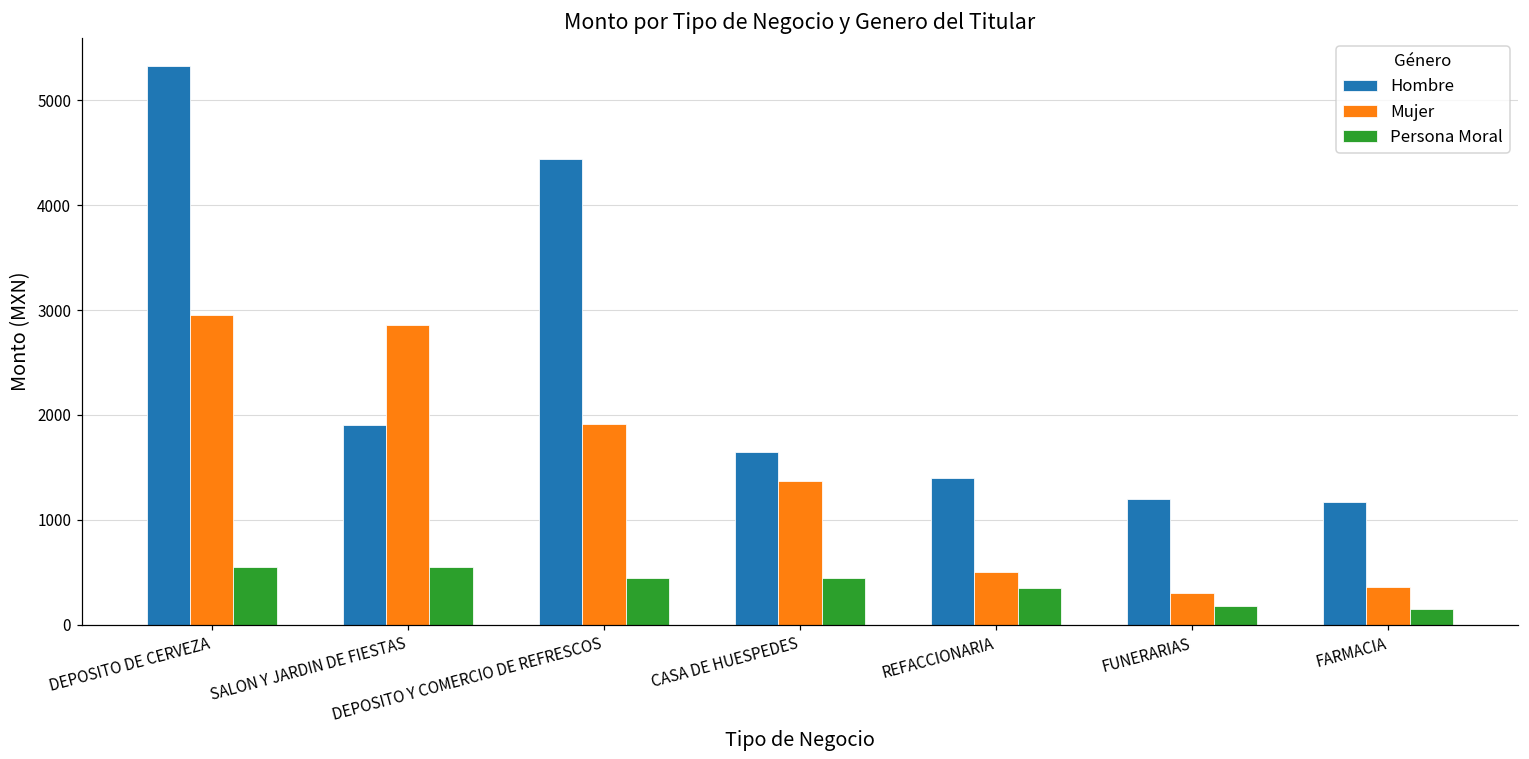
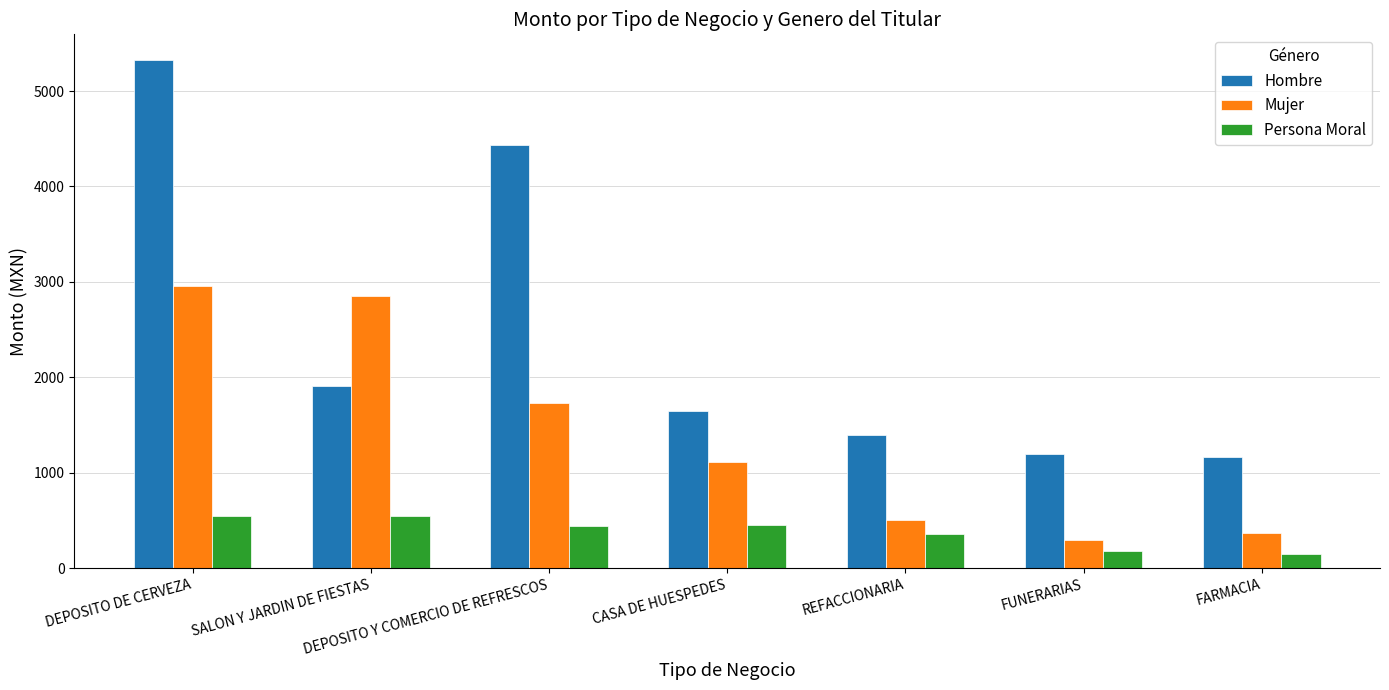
Mujer, DEPOSITO Y COMERCIO DE REFRESCOS: 1900 -> 1700
Mujer, CASA DE HUESPEDES: 1400 -> 1100
